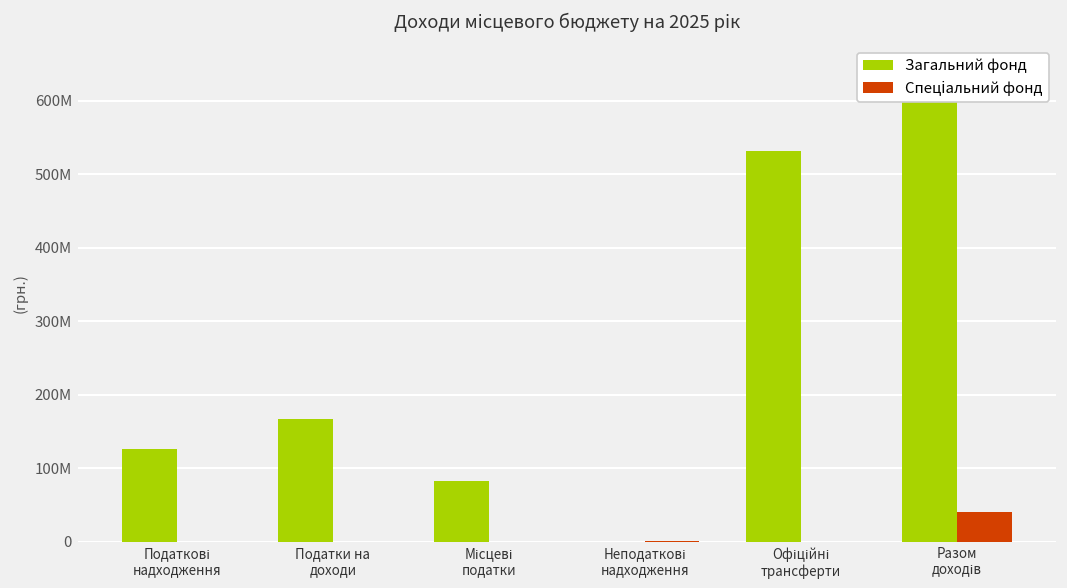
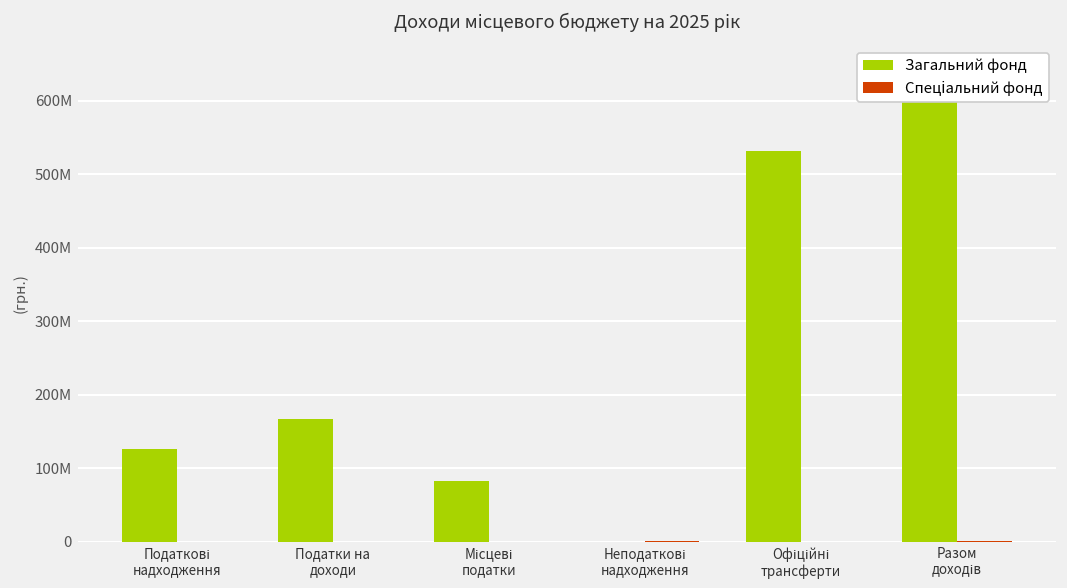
Спеціальний фонд, Разом доходів: 40000000 -> 0
